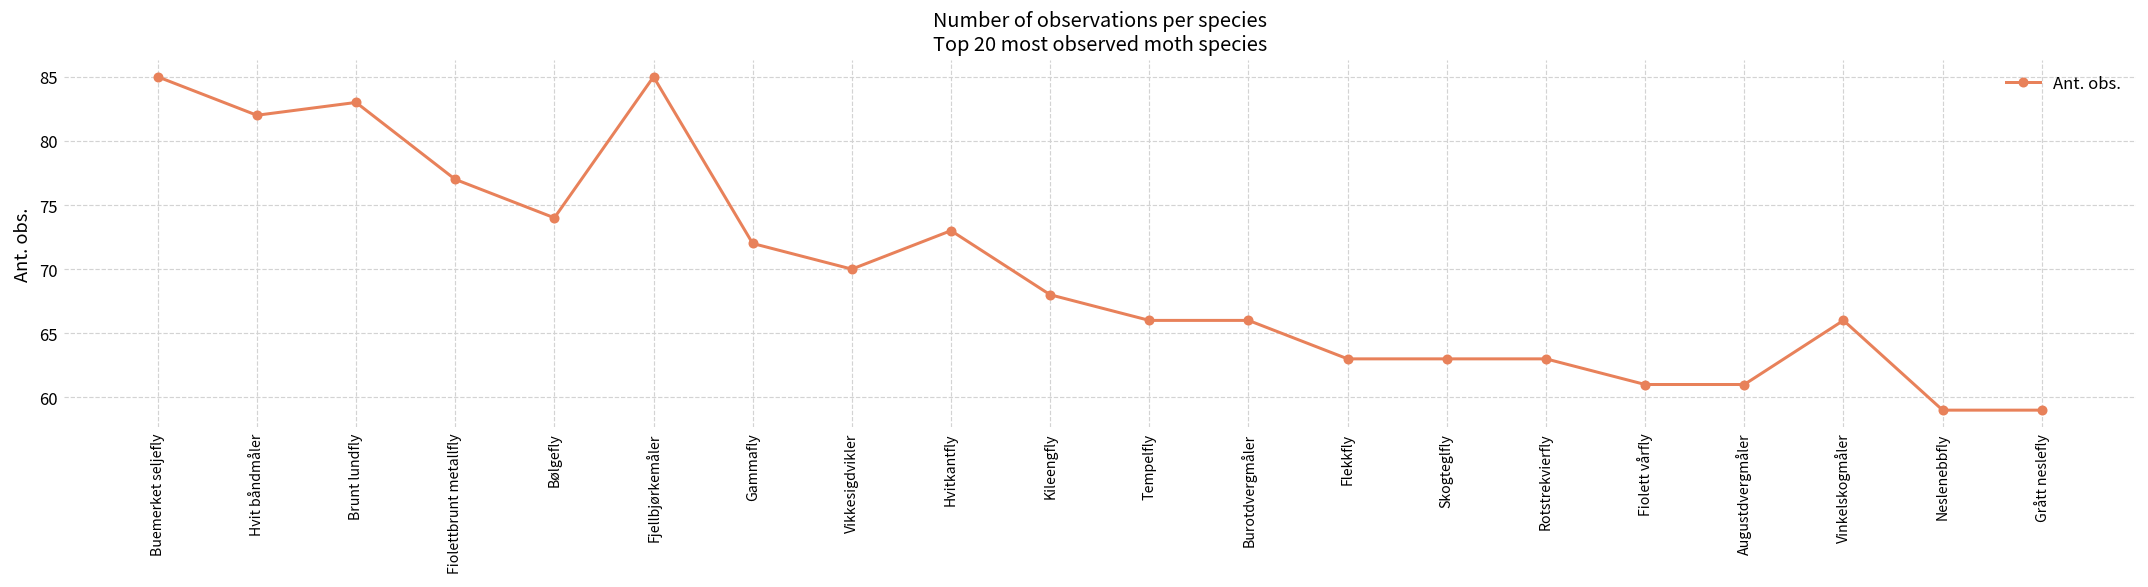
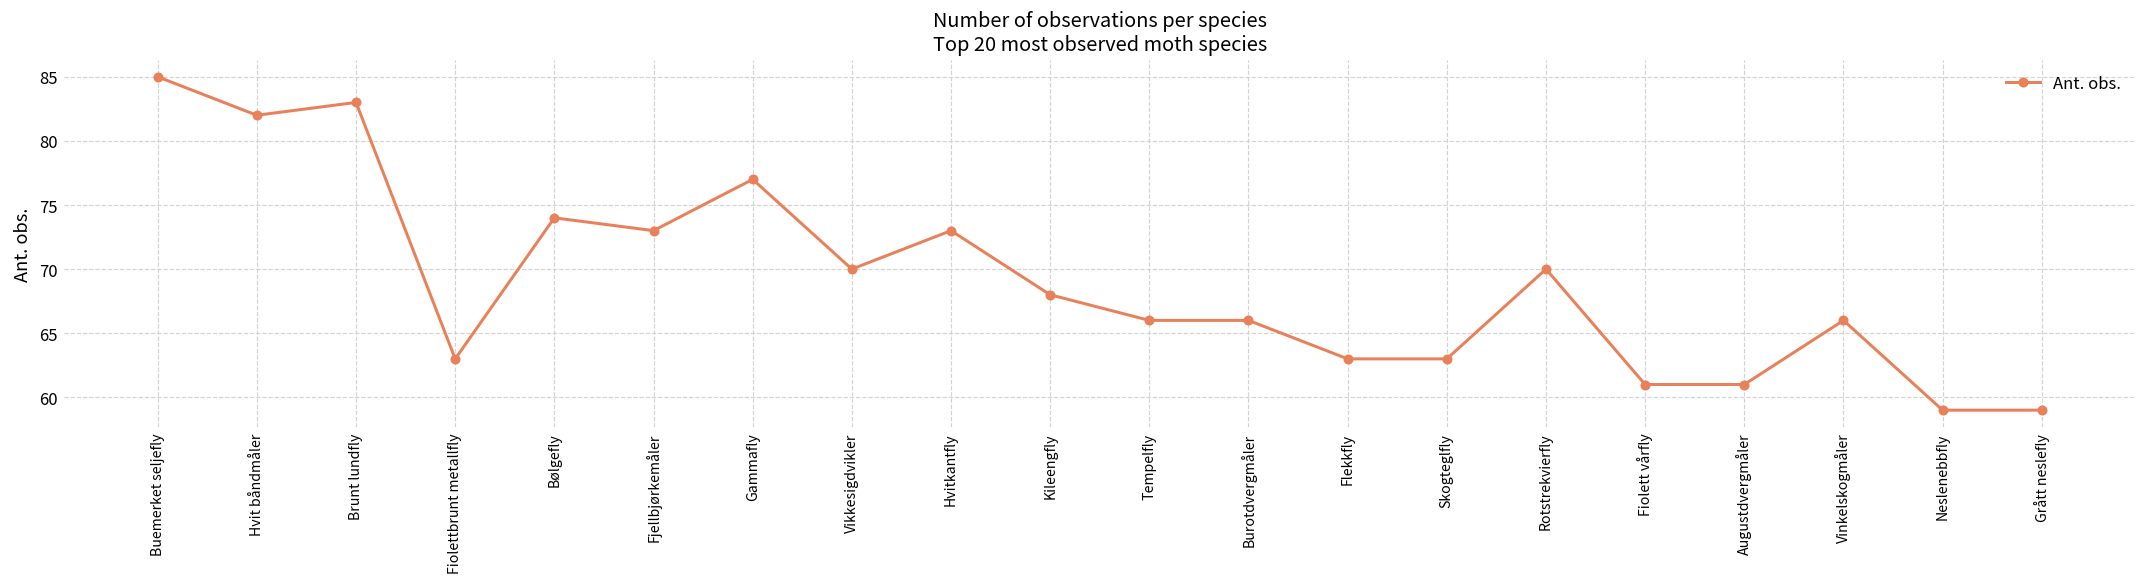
Fiolettbrunt metallfly: 77 -> 63
Fjellbjørkemåler: 85 -> 73
Gammafly: 72 -> 77
Rotstrekvierfly: 63 -> 70
